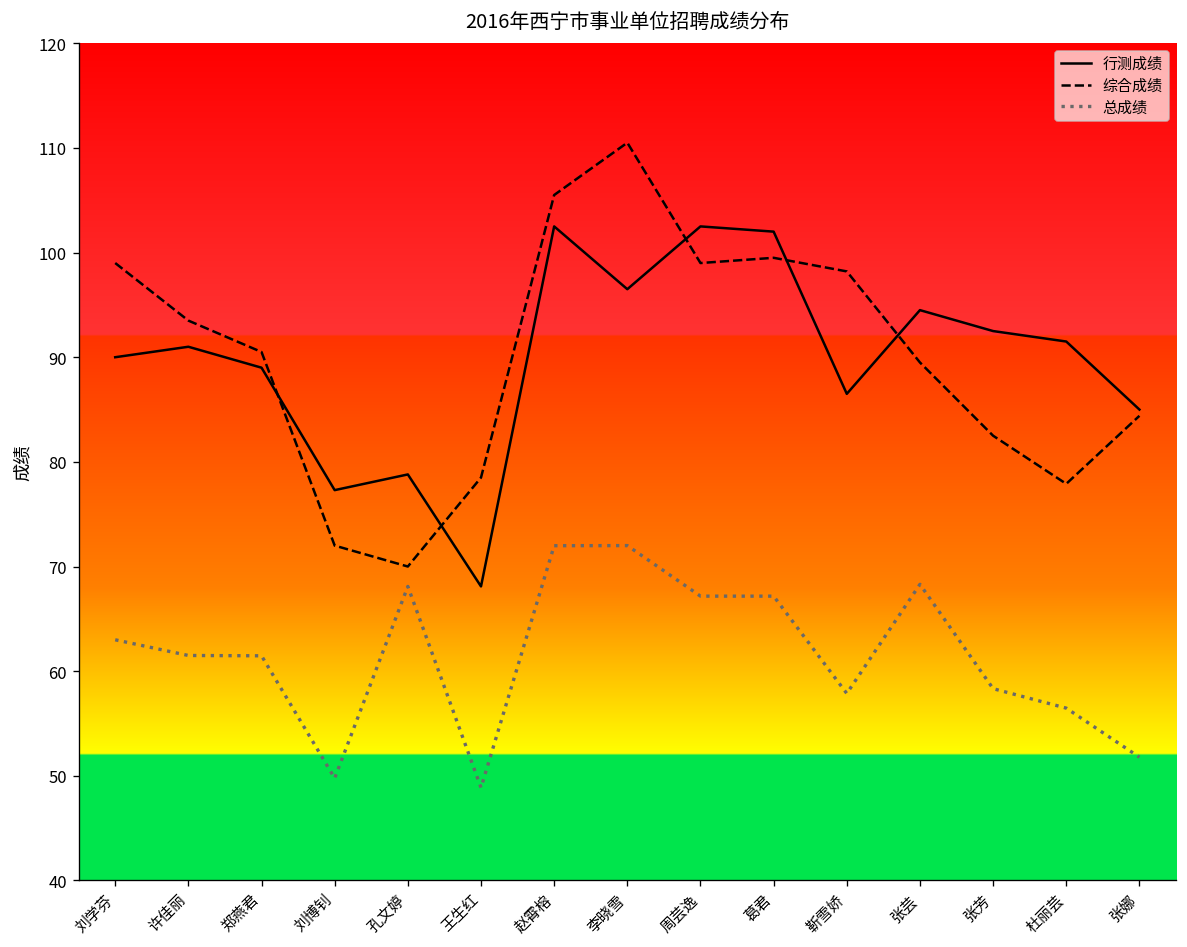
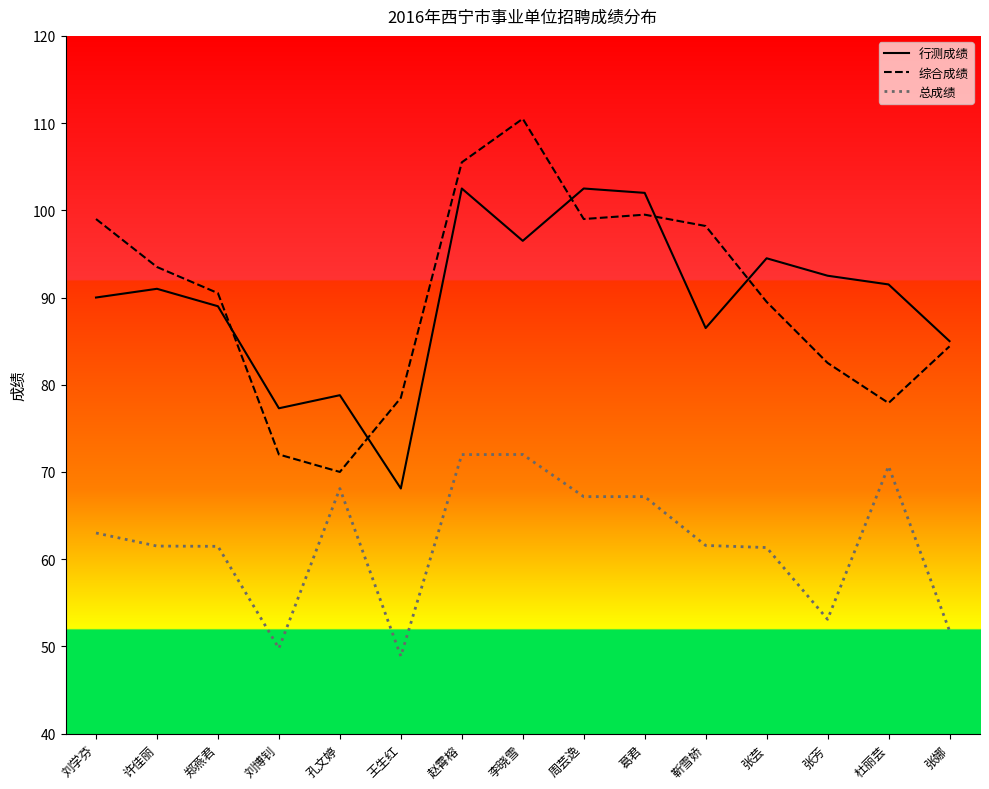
总成绩, 靳雪娇: 58 -> 62
总成绩, 张芸: 68 -> 61
总成绩, 张芳: 58 -> 53
总成绩, 杜丽芸: 56 -> 71
